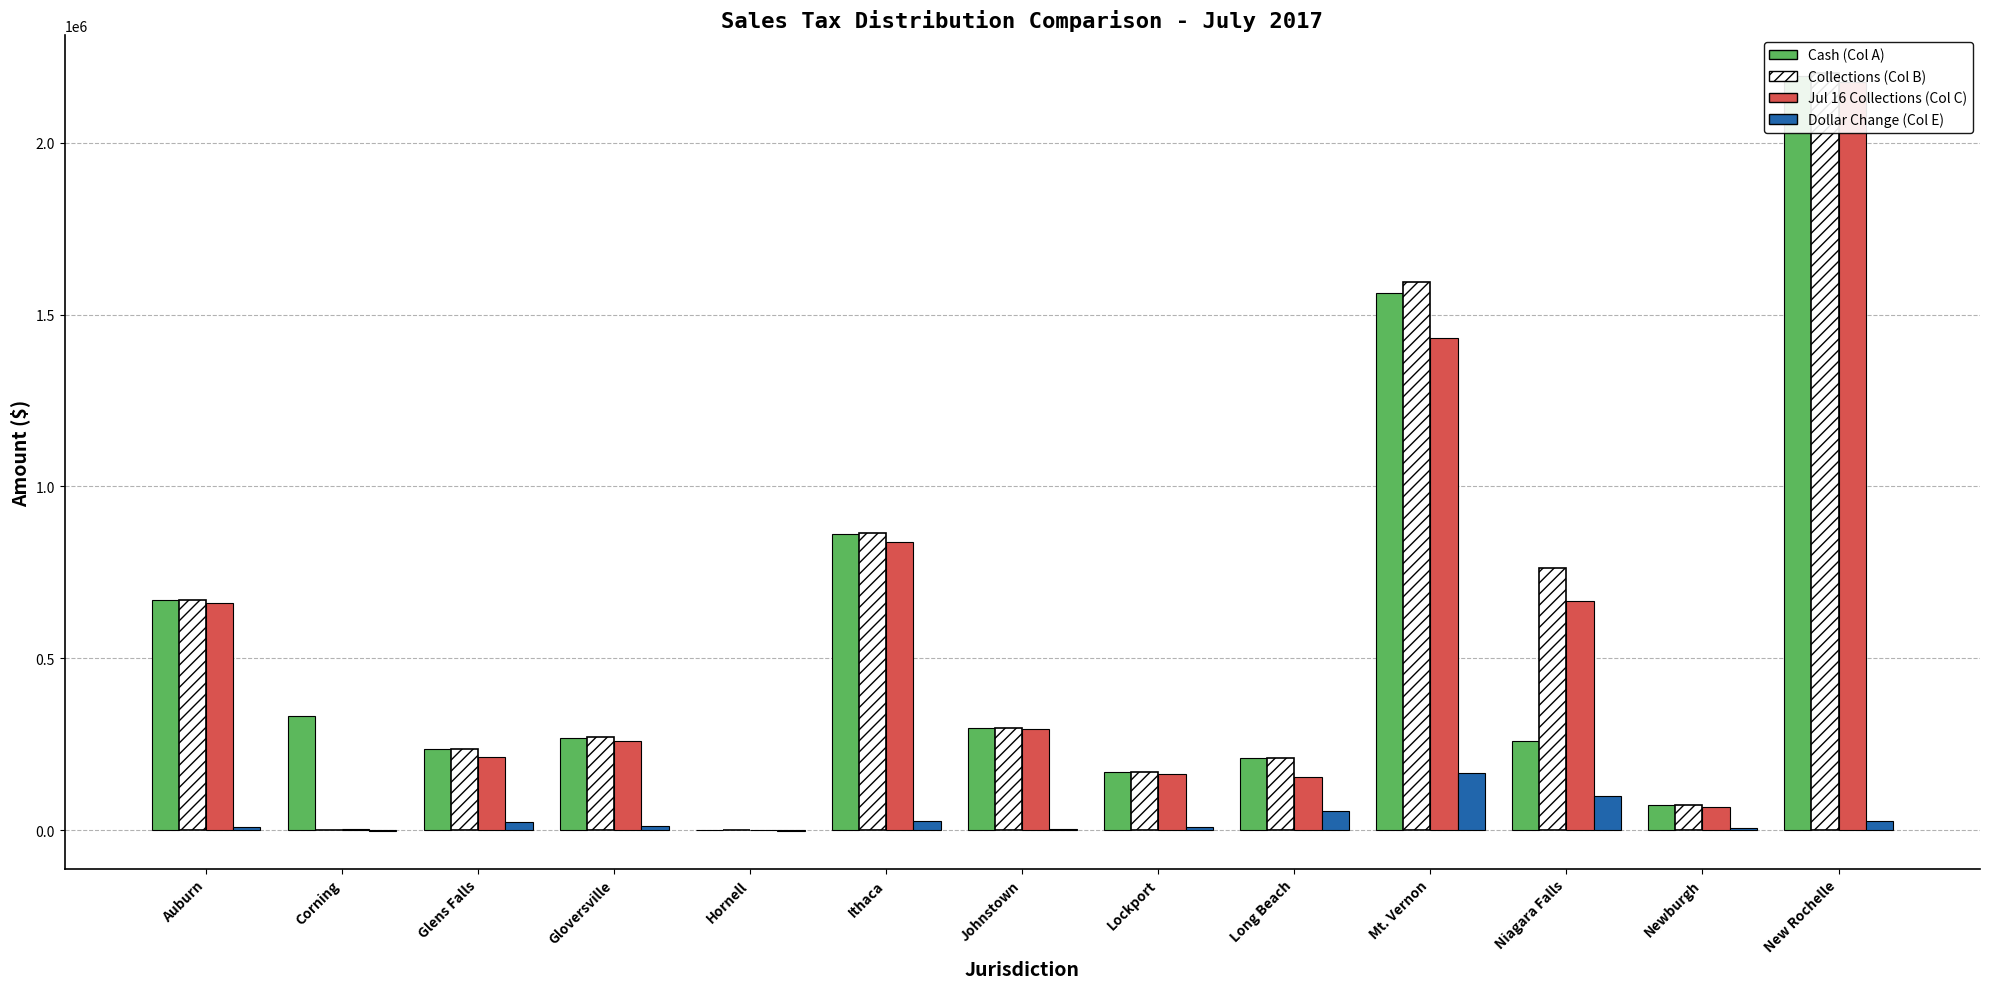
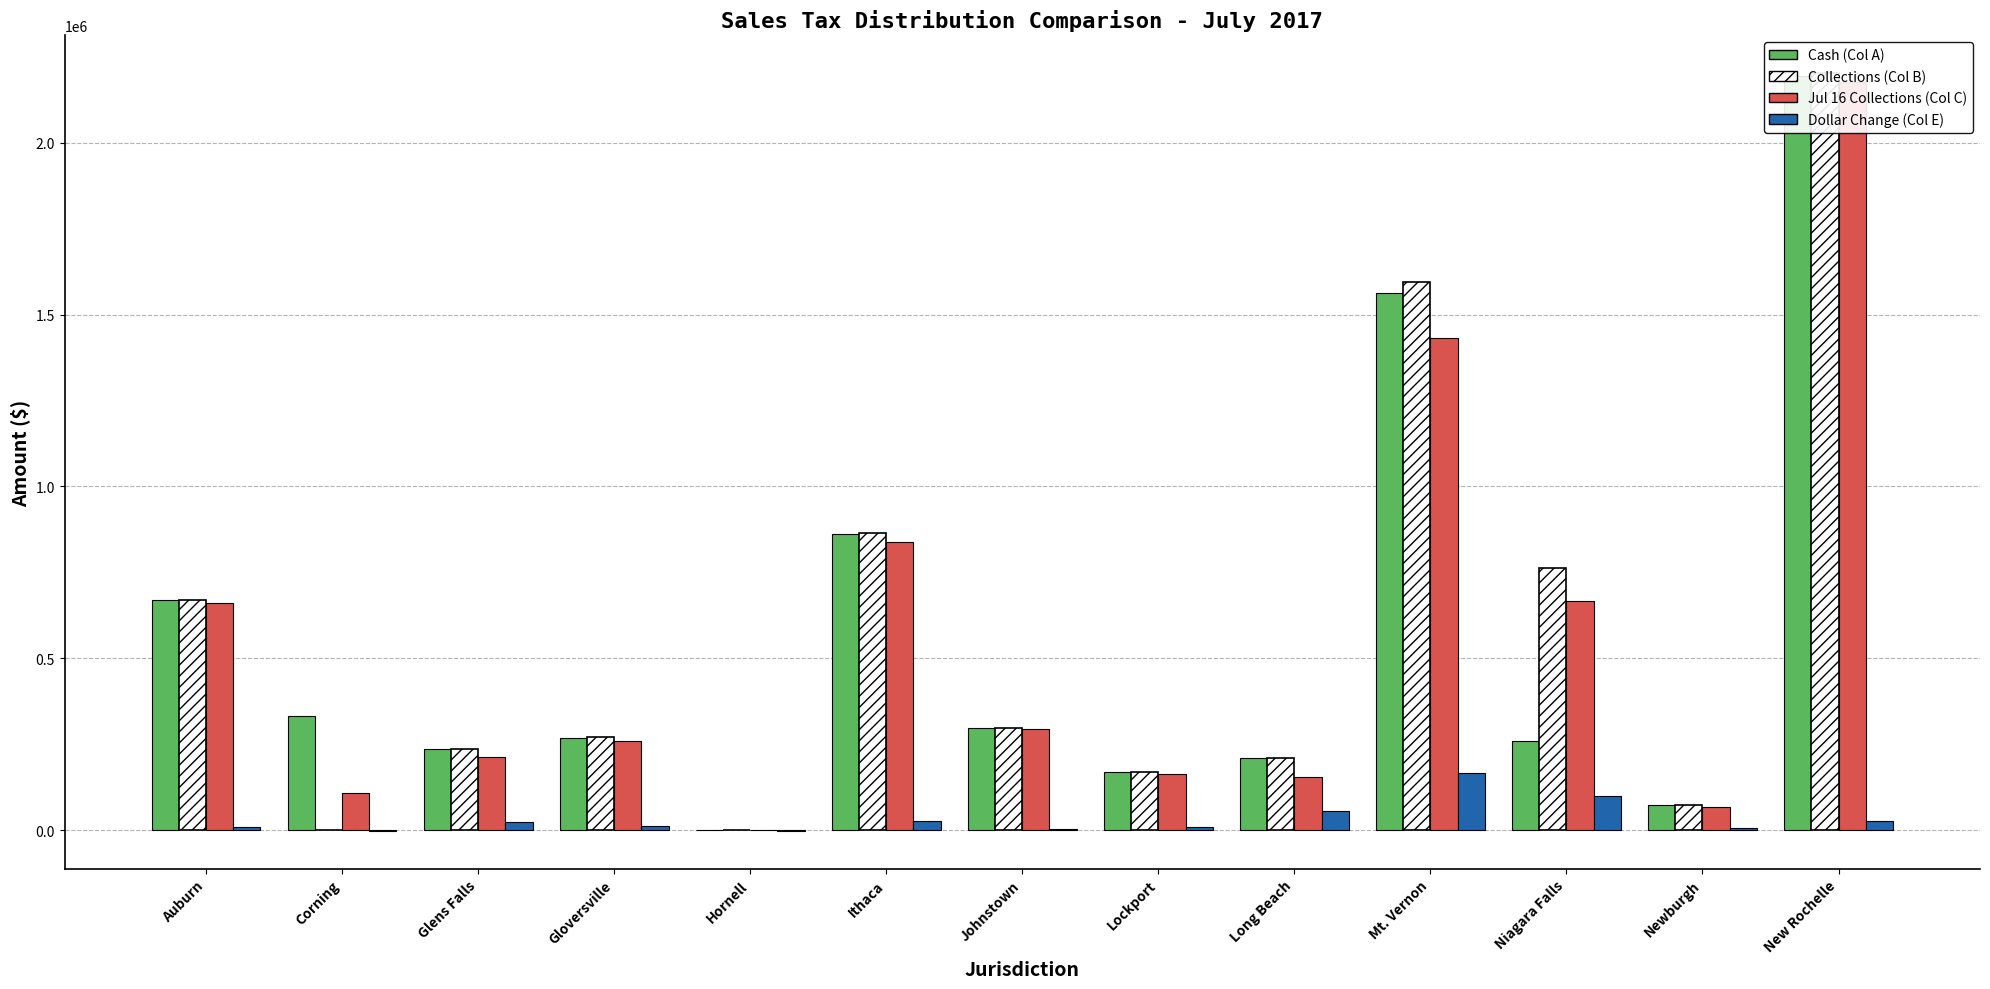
Jul 16 Collections (Col C), Corning: 0 -> 110000
